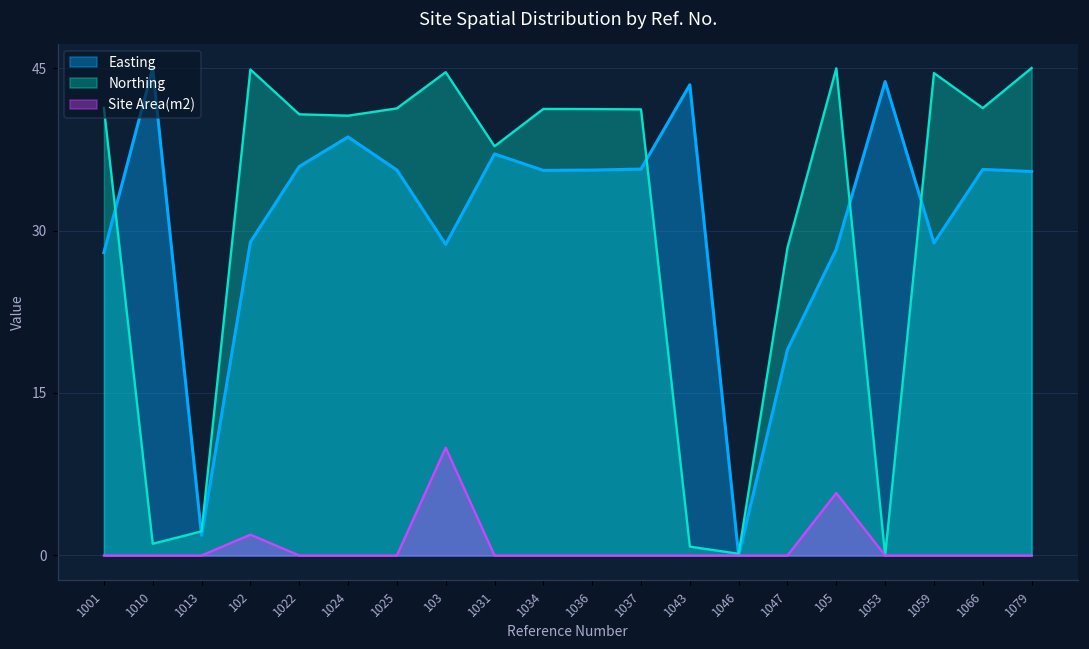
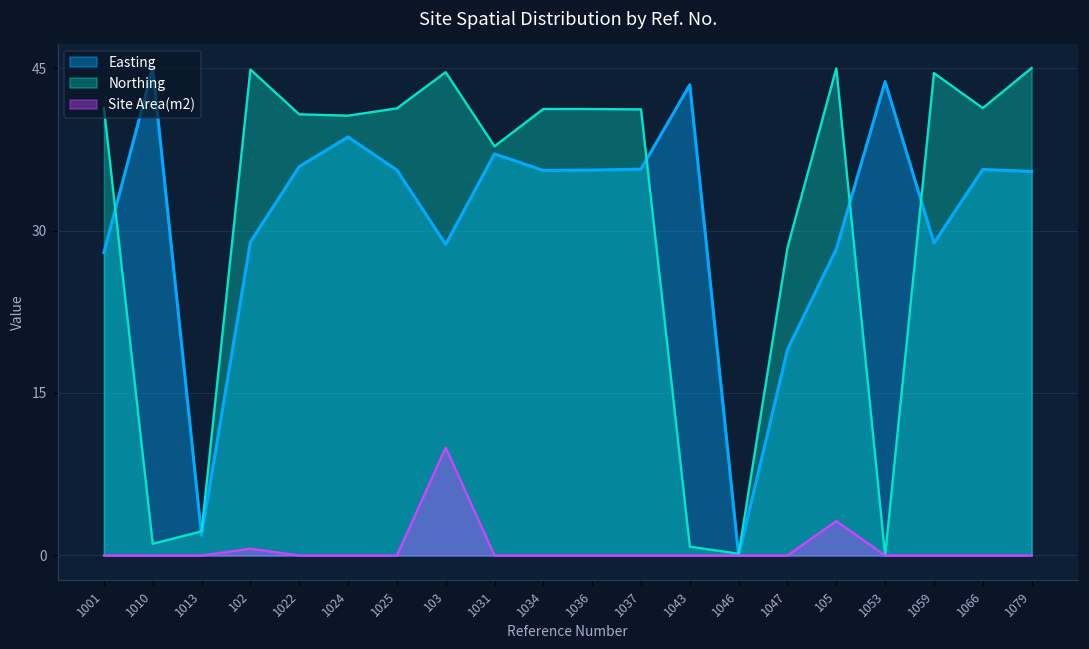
Site Area(m2), 102: 2 -> 1
Site Area(m2), 105: 6 -> 3
